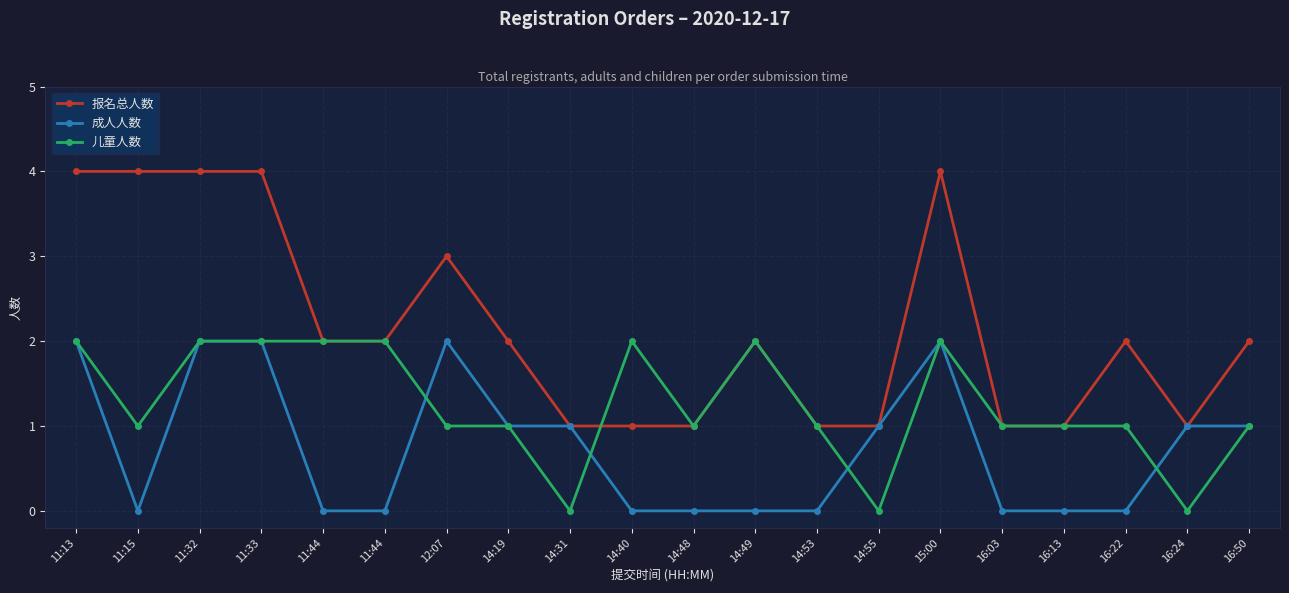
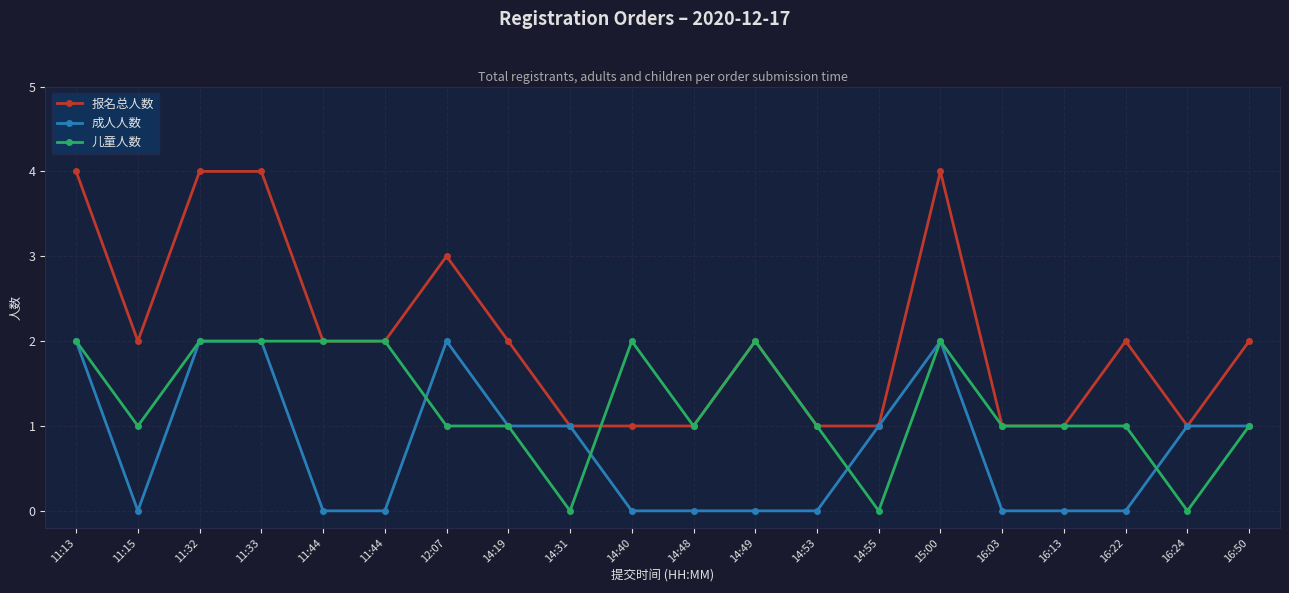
报名总人数, 11:15: 4 -> 2
